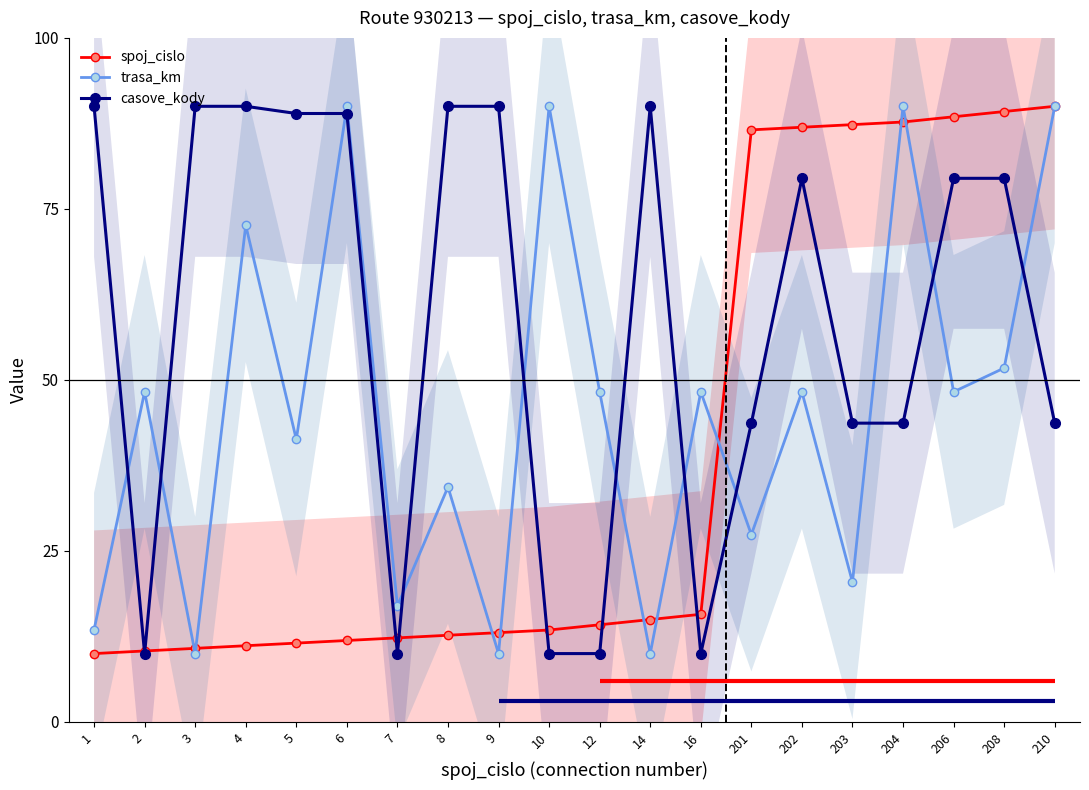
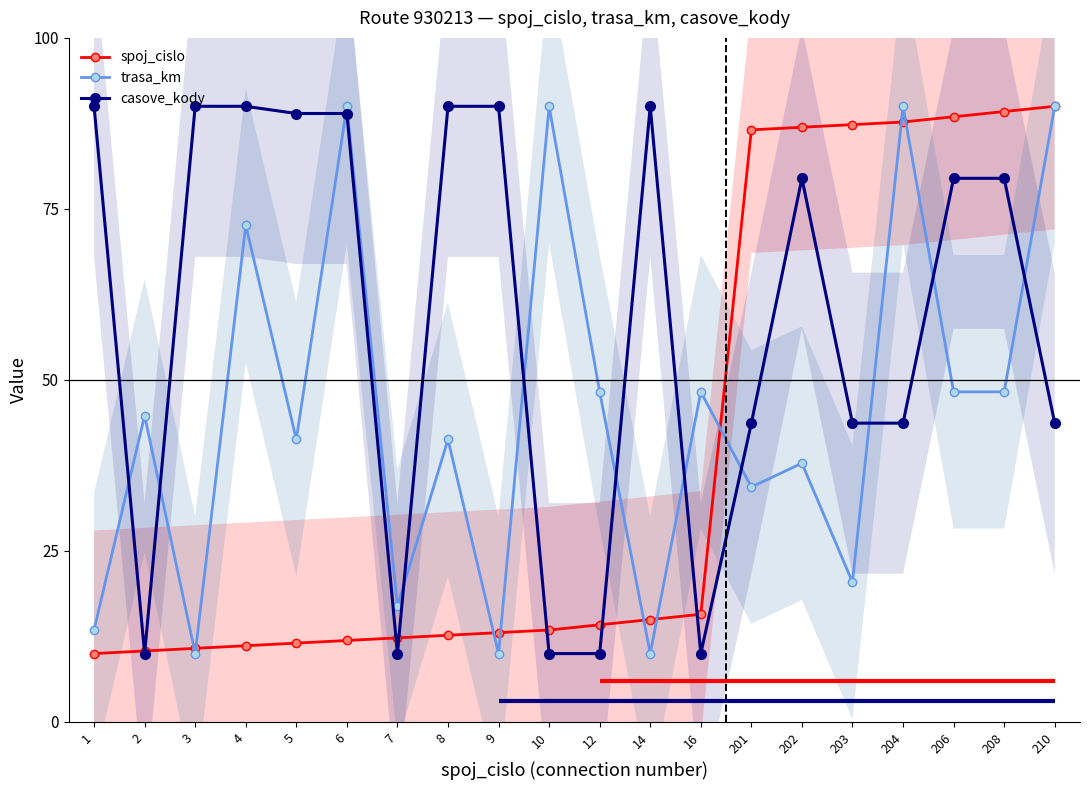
trasa_km, 2: 48 -> 45
trasa_km, 8: 34 -> 41
trasa_km, 201: 27 -> 34
trasa_km, 202: 48 -> 38
trasa_km, 208: 52 -> 48
